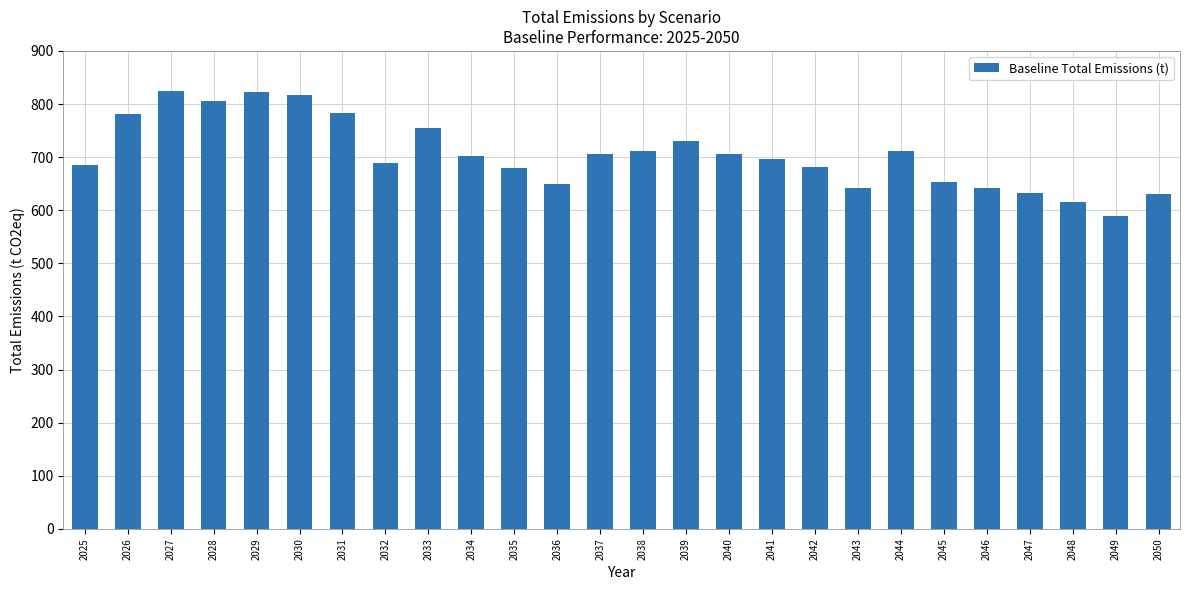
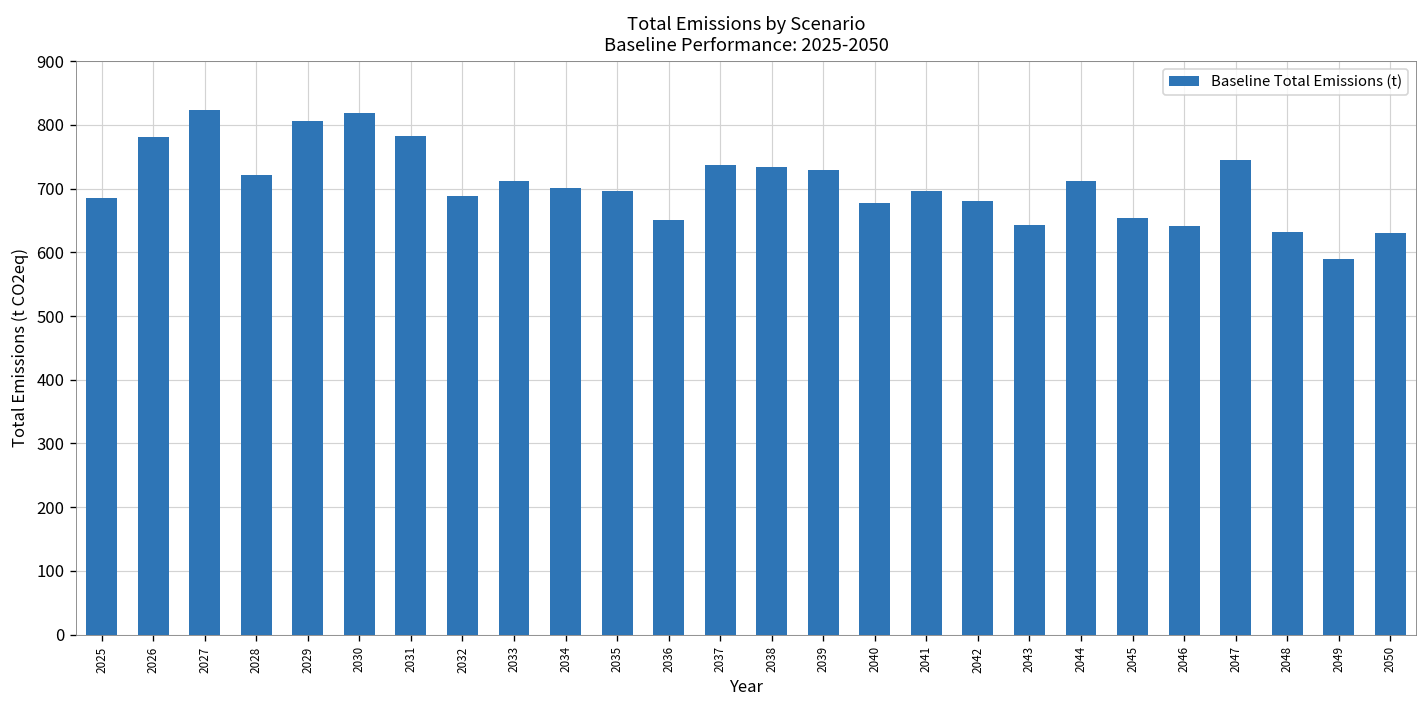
2028: 810 -> 720
2029: 820 -> 810
2033: 760 -> 710
2035: 680 -> 700
2037: 710 -> 740
2038: 710 -> 730
2040: 710 -> 680
2047: 630 -> 740
2048: 610 -> 630
